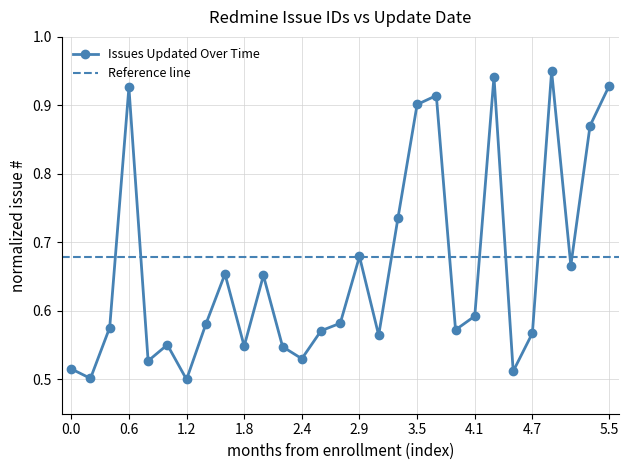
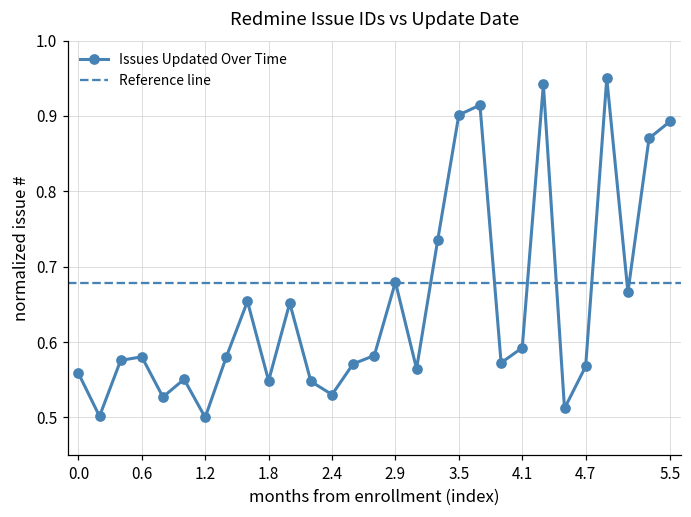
0.0: 0.52 -> 0.56
0.6: 0.93 -> 0.58
5.5: 0.93 -> 0.89
